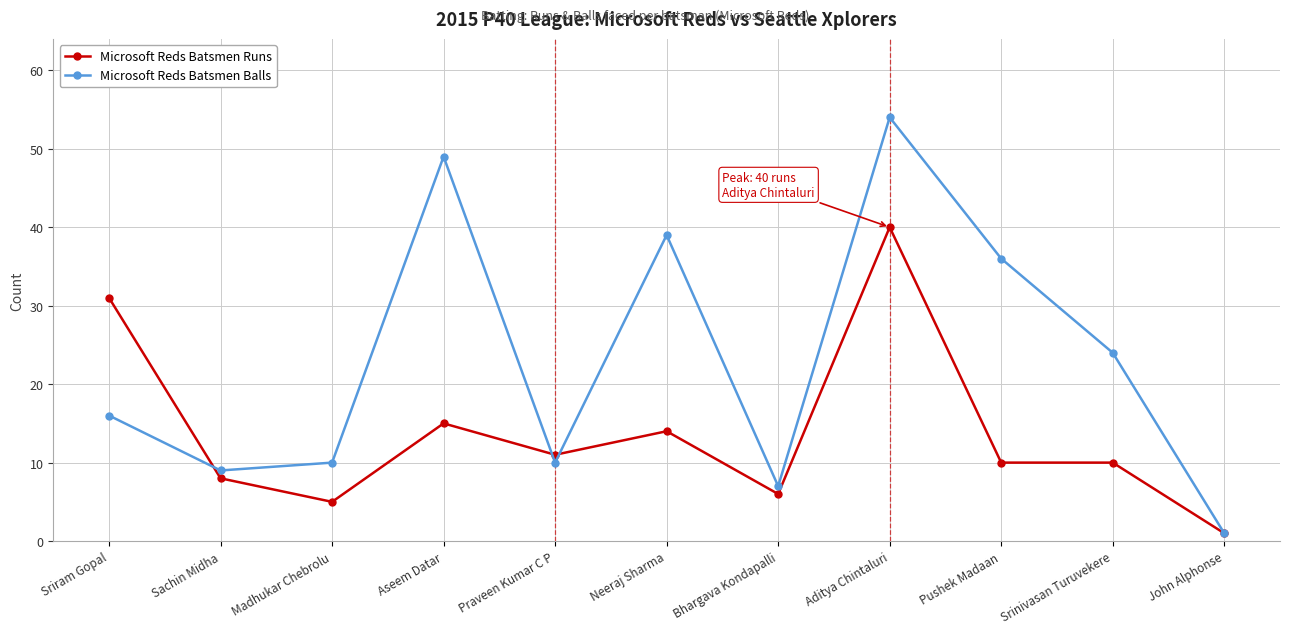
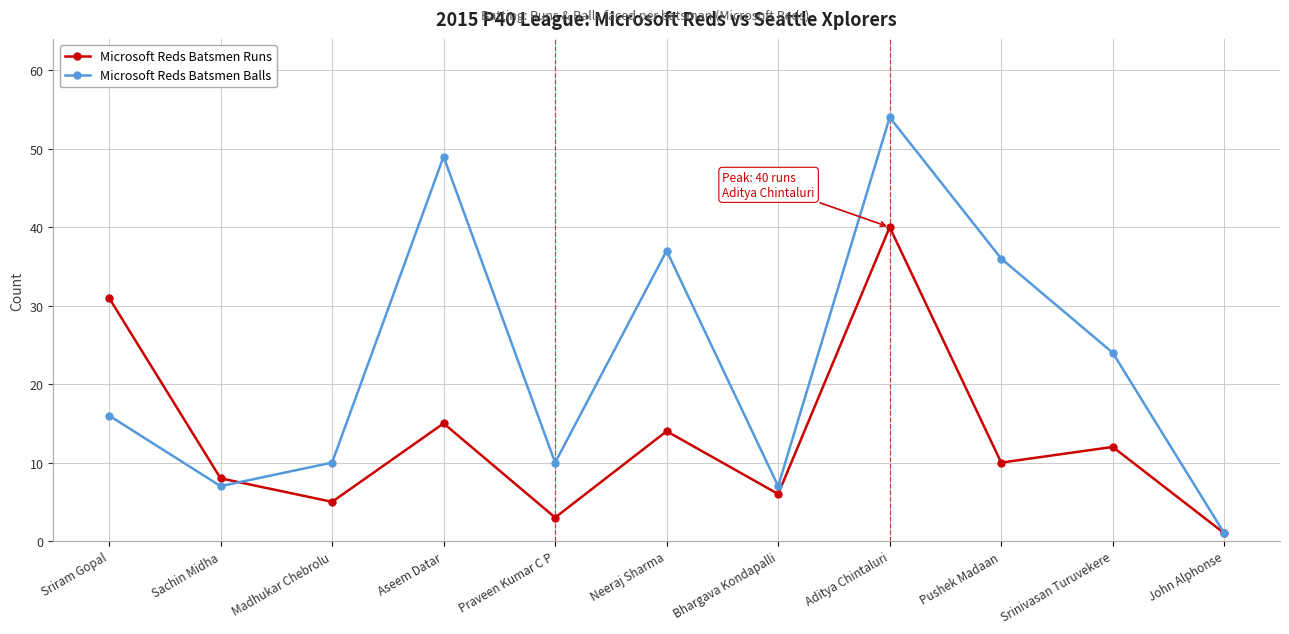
Microsoft Reds Batsmen Balls, Sachin Midha: 9 -> 7
Microsoft Reds Batsmen Runs, Praveen Kumar C P: 11 -> 3
Microsoft Reds Batsmen Balls, Neeraj Sharma: 39 -> 37
Microsoft Reds Batsmen Runs, Srinivasan Turuvekere: 10 -> 12
